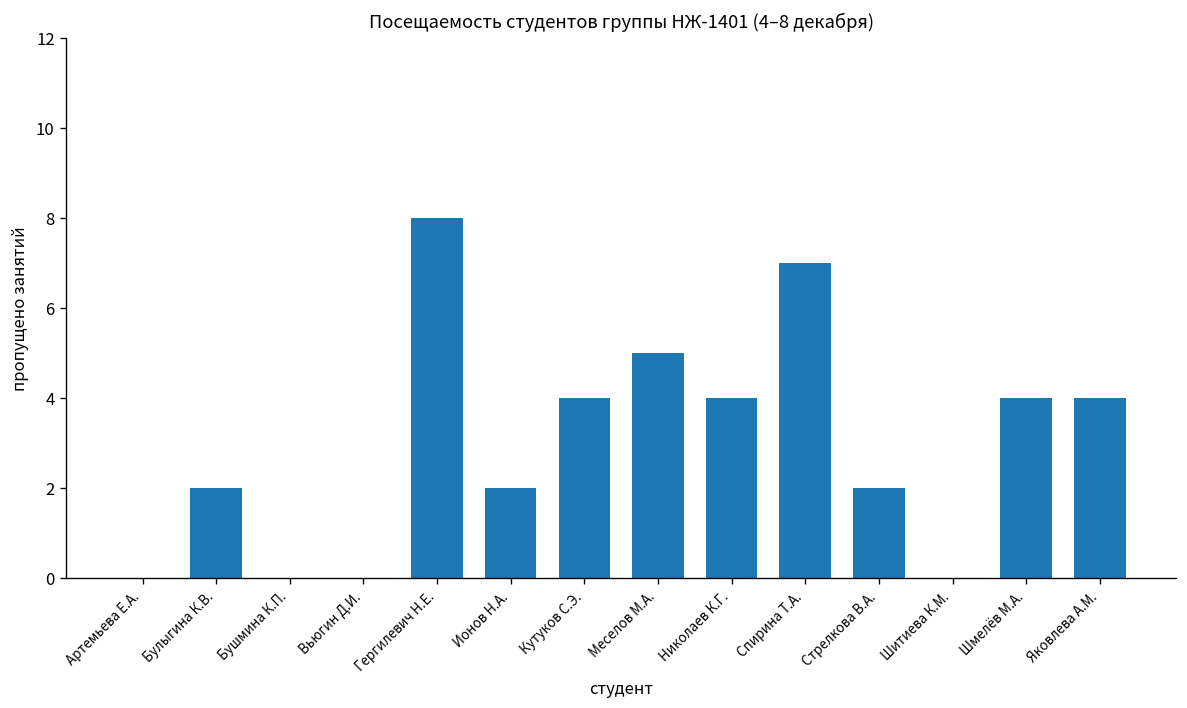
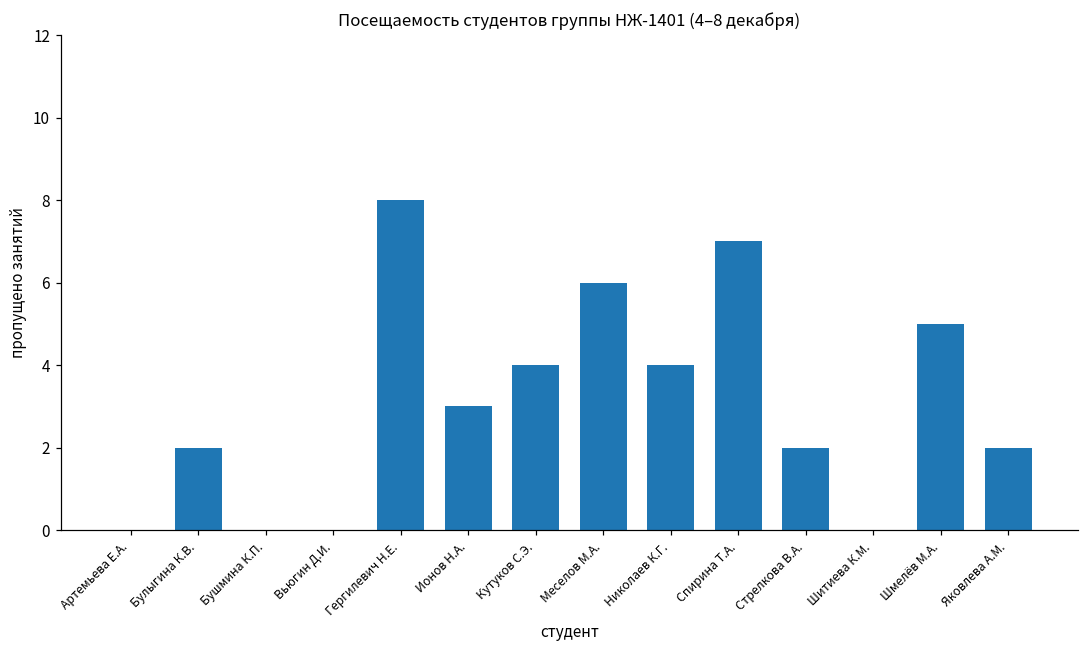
Ионов Н.А.: 2 -> 3
Меселов М.А.: 5 -> 6
Шмелёв М.А.: 4 -> 5
Яковлева А.М.: 4 -> 2
